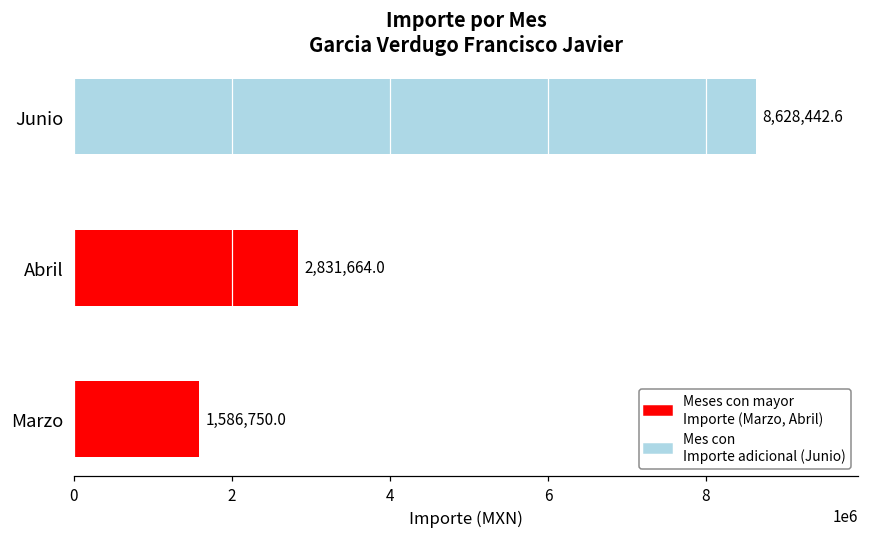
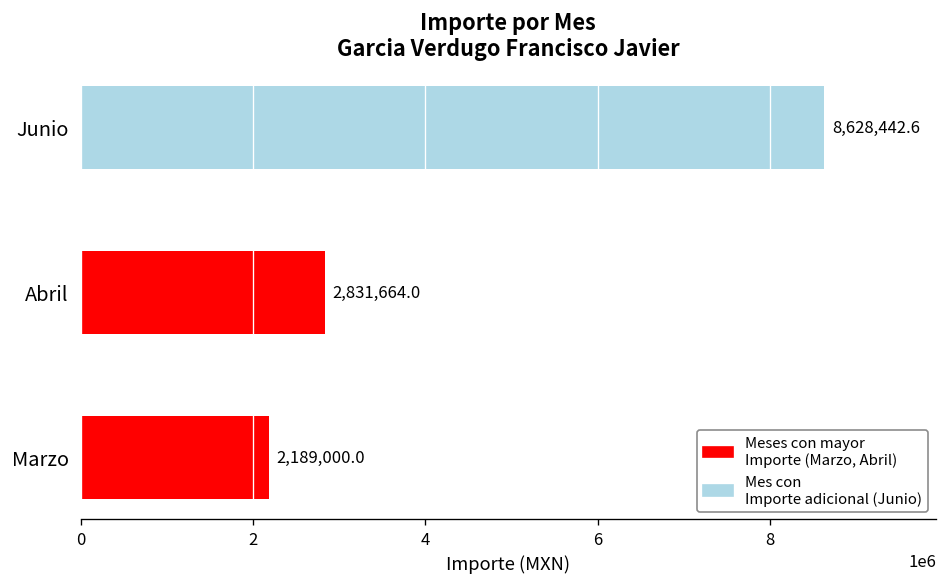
Marzo: 1,586,750.0 -> 2,189,000.0
